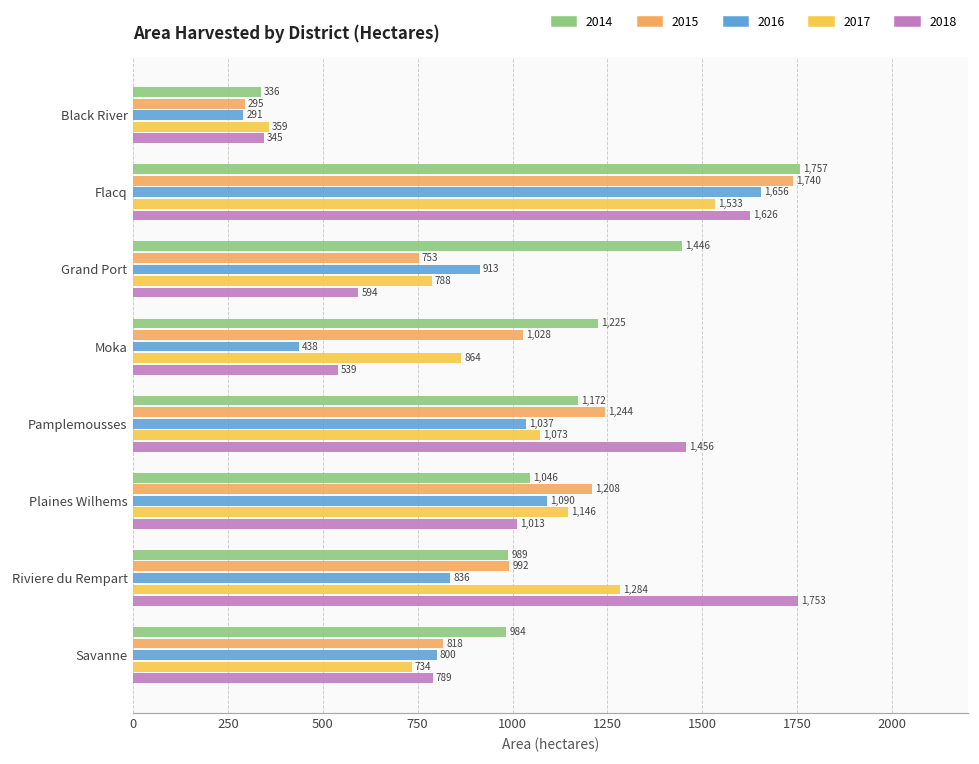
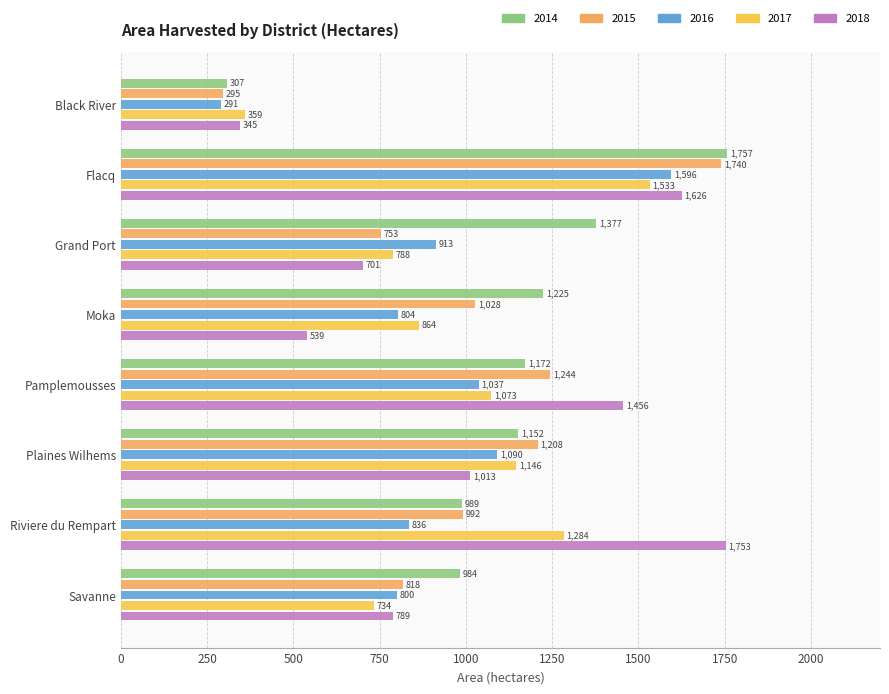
2014, Black River: 336 -> 307
2016, Flacq: 1,656 -> 1,596
2014, Grand Port: 1,446 -> 1,377
2018, Grand Port: 594 -> 701
2016, Moka: 438 -> 804
2014, Plaines Wilhems: 1,046 -> 1,152
